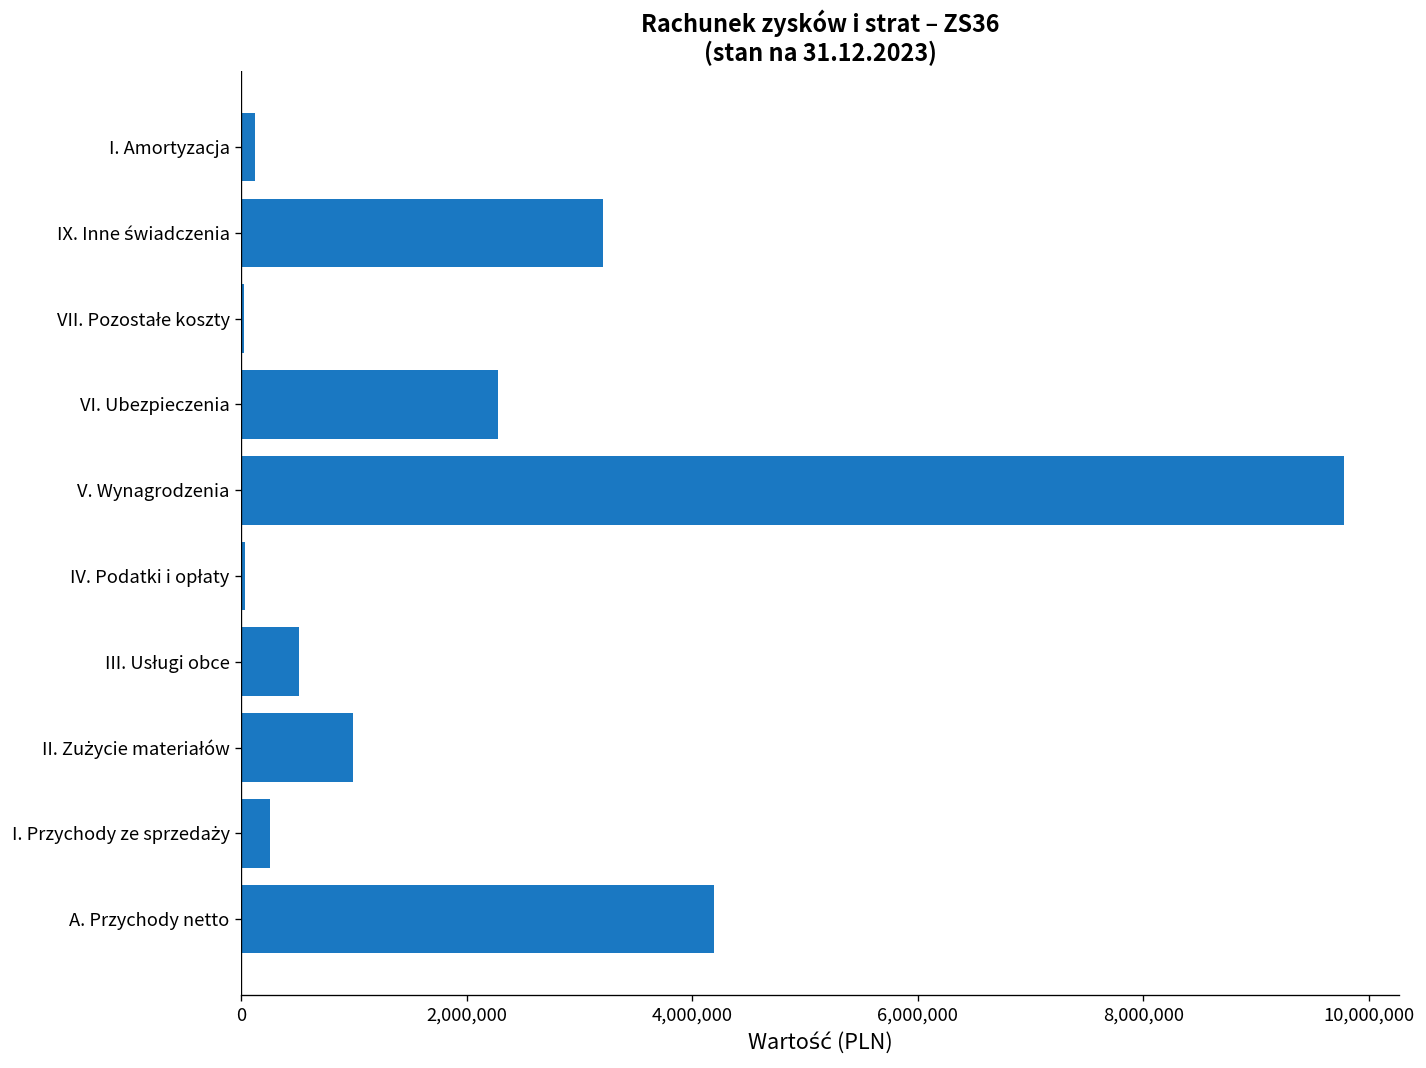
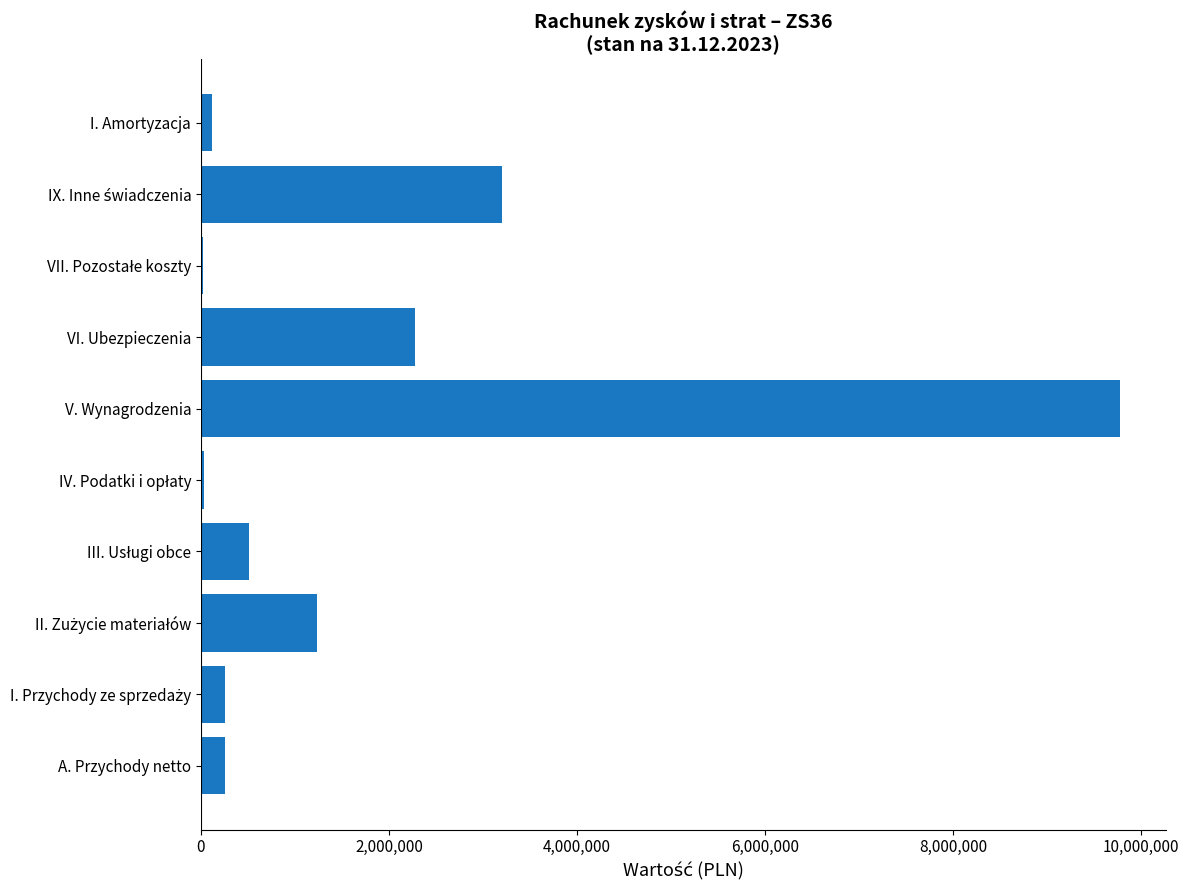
II. Zużycie materiałów: 1,000,000 -> 1,200,000
A. Przychody netto: 4,200,000 -> 300,000
